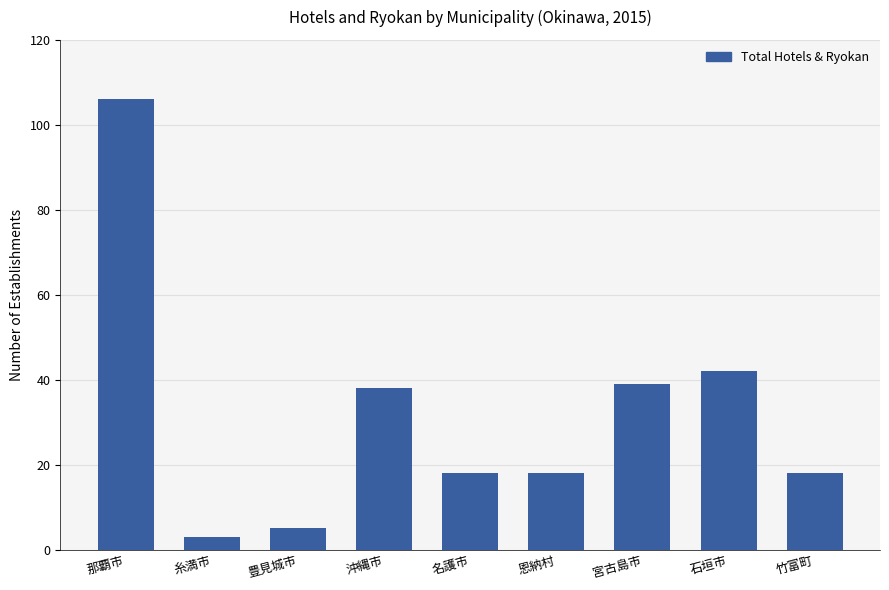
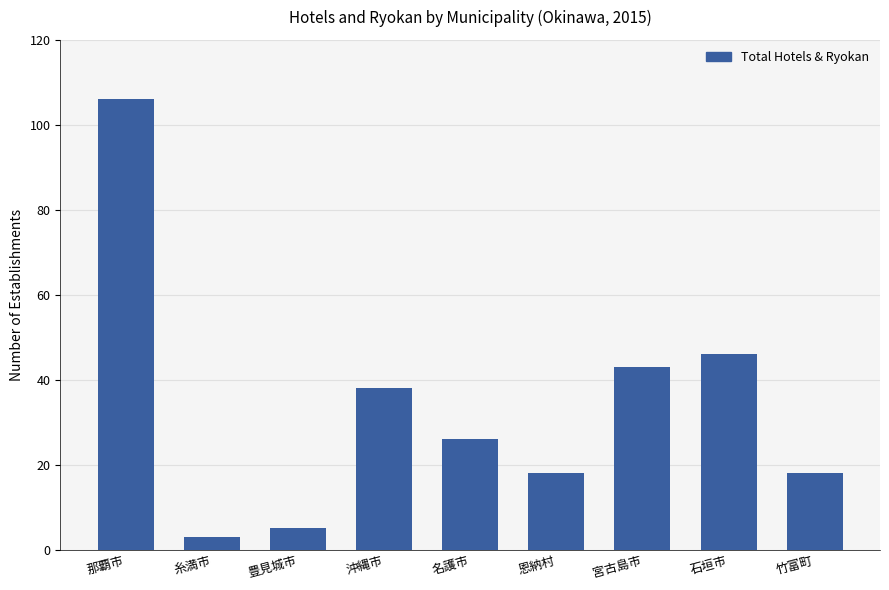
名護市: 18 -> 26
宮古島市: 39 -> 43
石垣市: 42 -> 46
